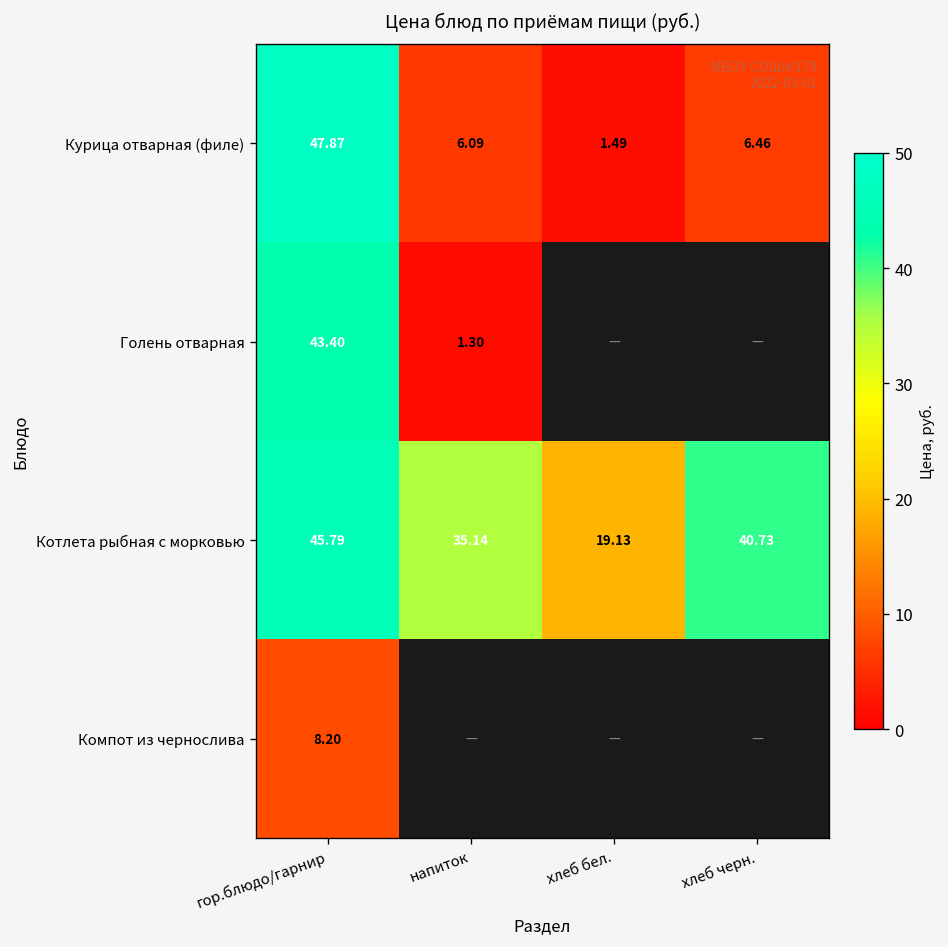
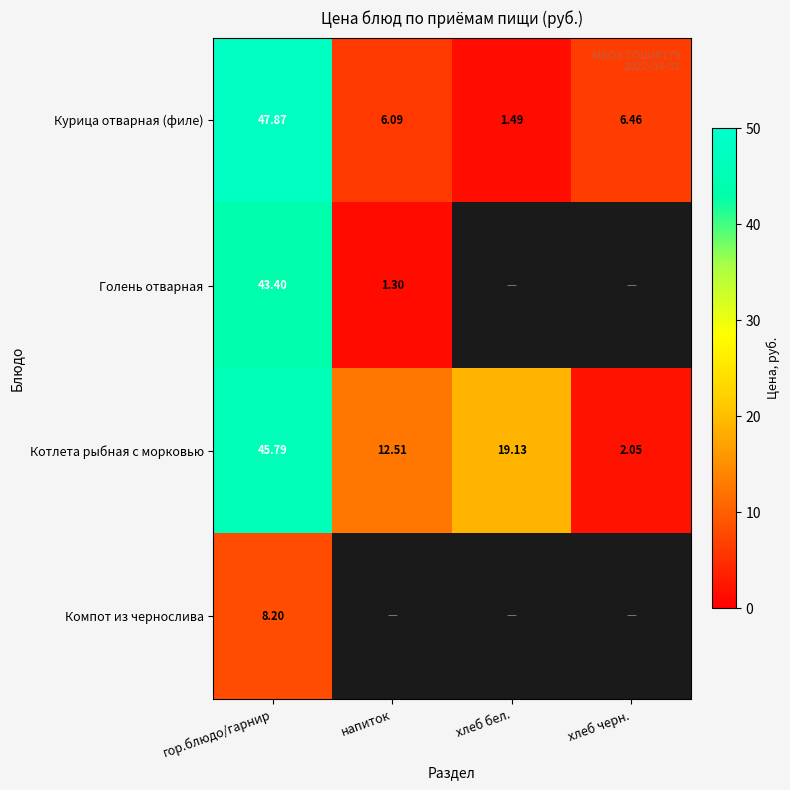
Котлета рыбная с морковью, напиток: 35.14 -> 12.51
Котлета рыбная с морковью, хлеб черн.: 40.73 -> 2.05
